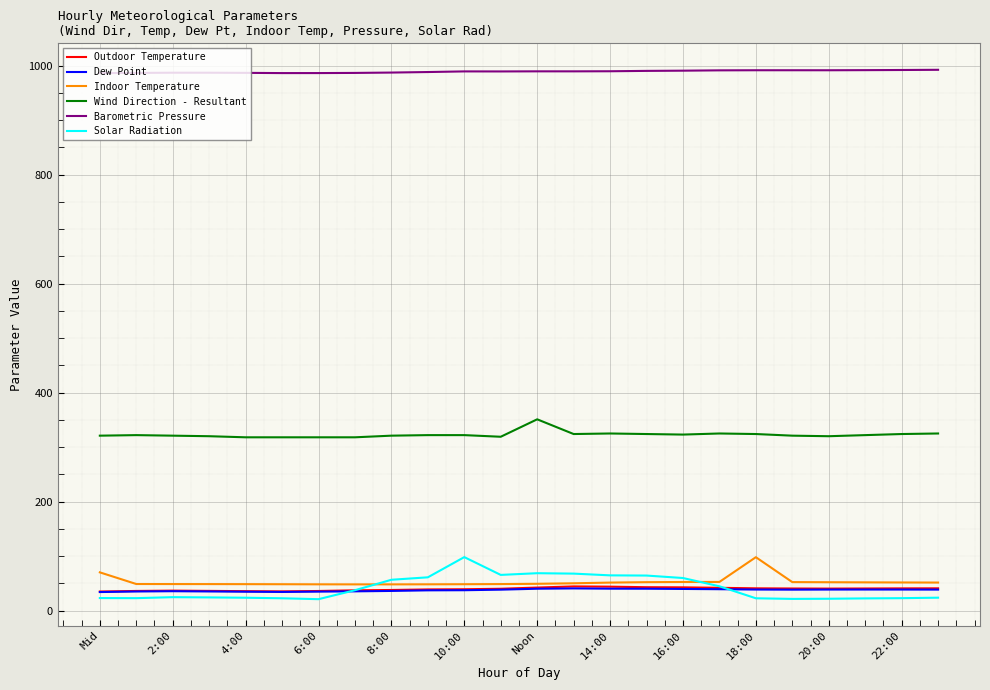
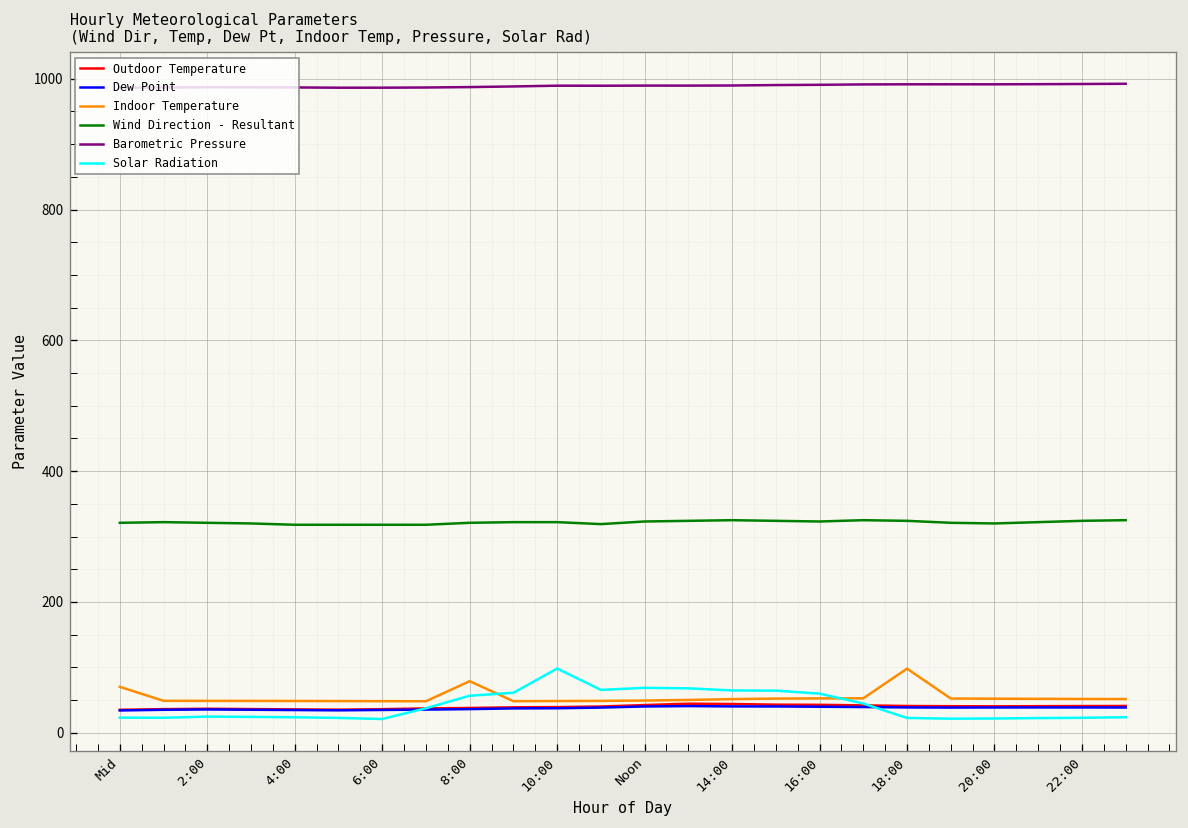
Indoor Temperature, 8:00: 50 -> 80
Wind Direction - Resultant, Noon: 350 -> 320
